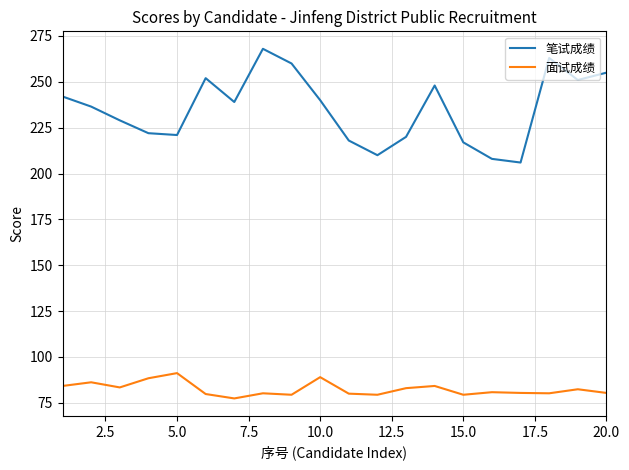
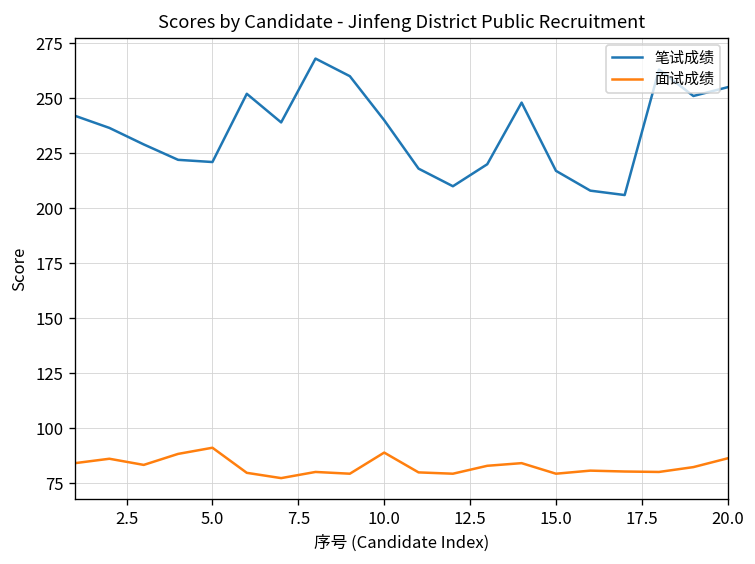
面试成绩, 20.0: 80 -> 86
